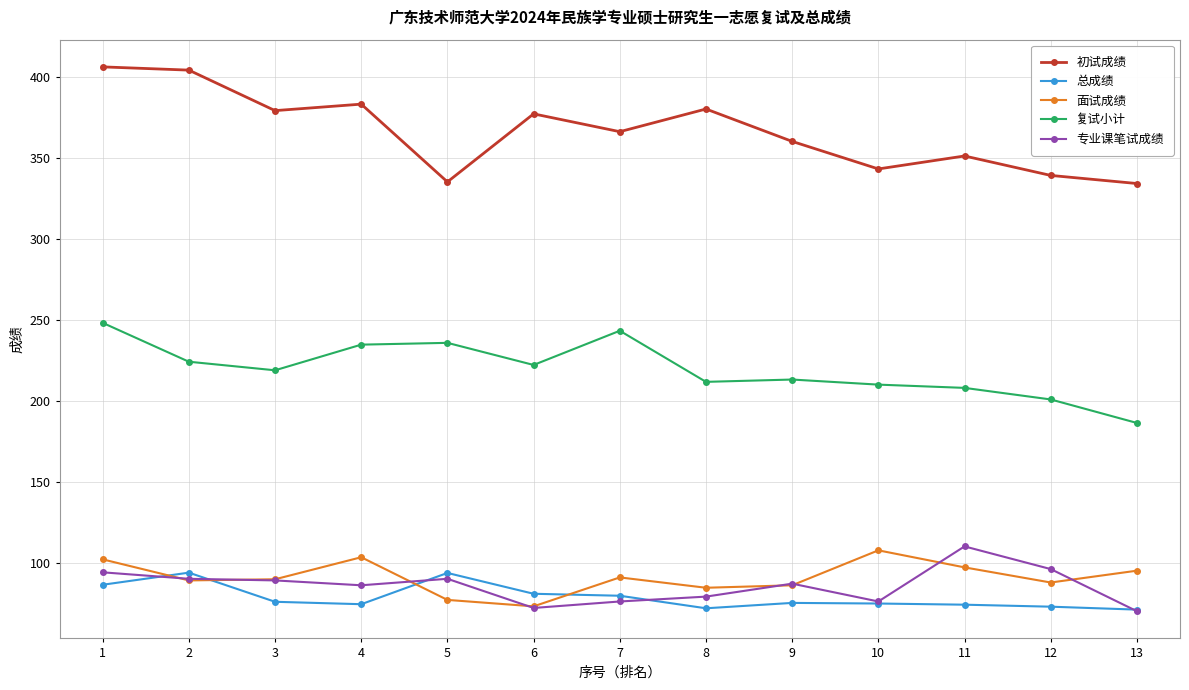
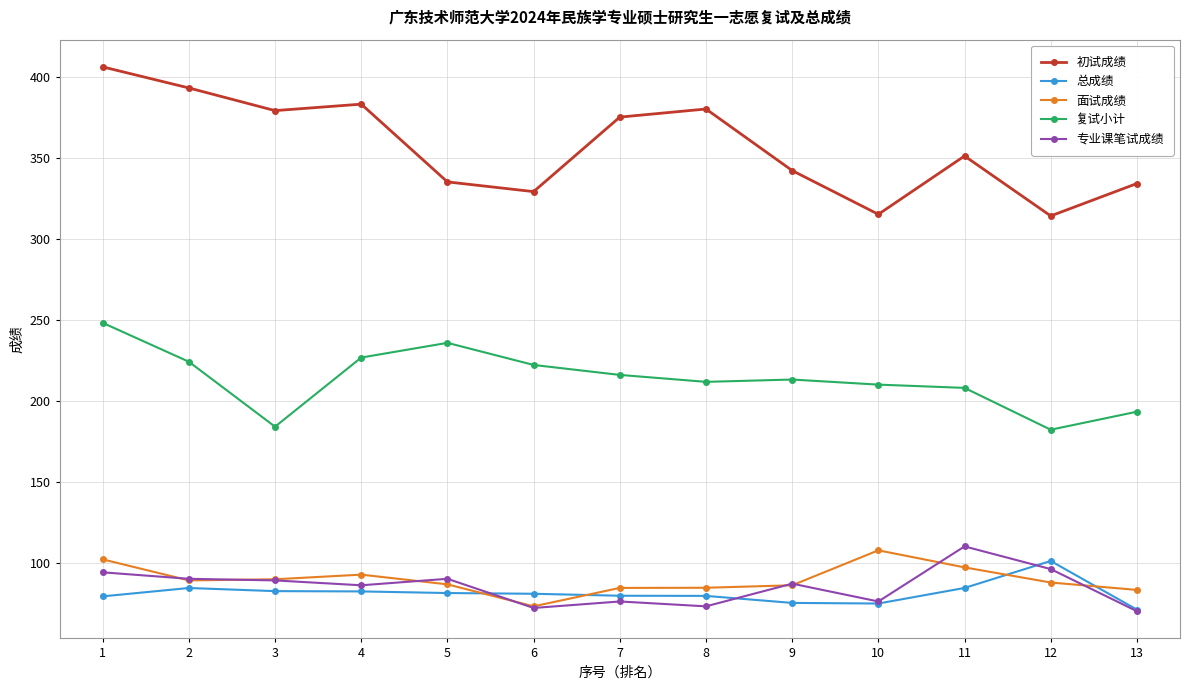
总成绩, 1: 86 -> 79
初试成绩, 2: 404 -> 393
总成绩, 2: 94 -> 84
总成绩, 3: 76 -> 82
复试小计, 3: 219 -> 184
总成绩, 4: 74 -> 82
面试成绩, 4: 103 -> 93
复试小计, 4: 235 -> 227
总成绩, 5: 94 -> 81
面试成绩, 5: 77 -> 87
初试成绩, 6: 377 -> 329
初试成绩, 7: 366 -> 375
面试成绩, 7: 91 -> 84
复试小计, 7: 243 -> 216
总成绩, 8: 72 -> 79
专业课笔试成绩, 8: 79 -> 73
初试成绩, 9: 360 -> 342
初试成绩, 10: 343 -> 315
总成绩, 11: 74 -> 84
初试成绩, 12: 339 -> 314
总成绩, 12: 73 -> 101
复试小计, 12: 201 -> 182
面试成绩, 13: 95 -> 83
复试小计, 13: 186 -> 193
